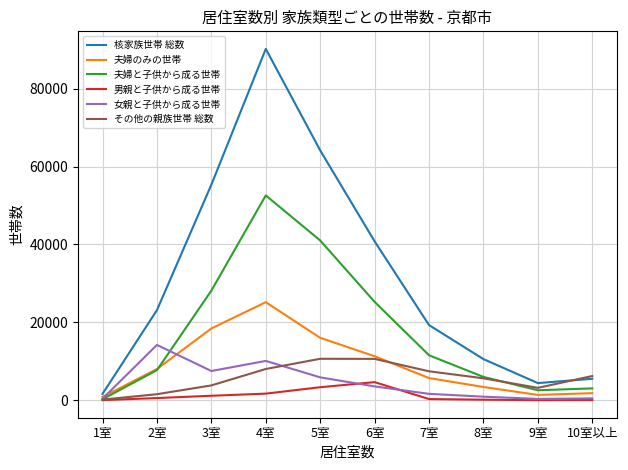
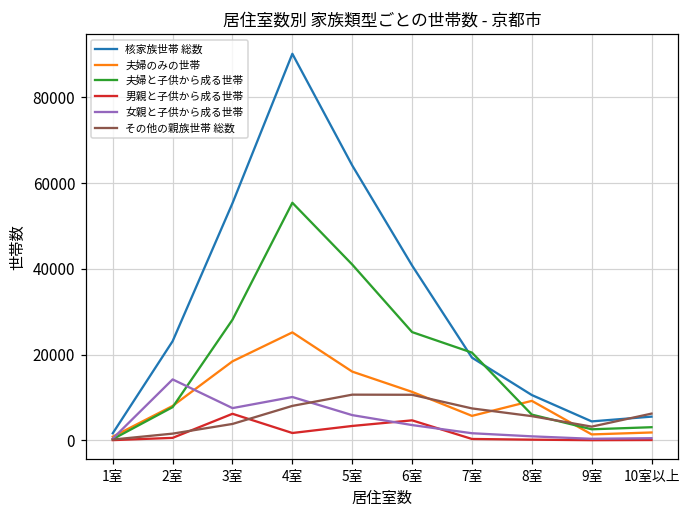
男親と子供から成る世帯, 3室: 1000 -> 6000
夫婦と子供から成る世帯, 4室: 53000 -> 55000
夫婦と子供から成る世帯, 7室: 12000 -> 20000
夫婦のみの世帯, 8室: 3000 -> 9000
